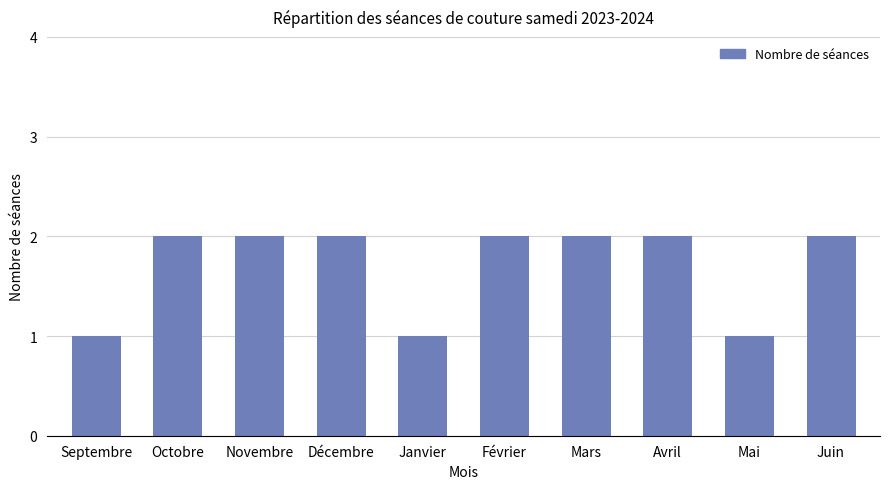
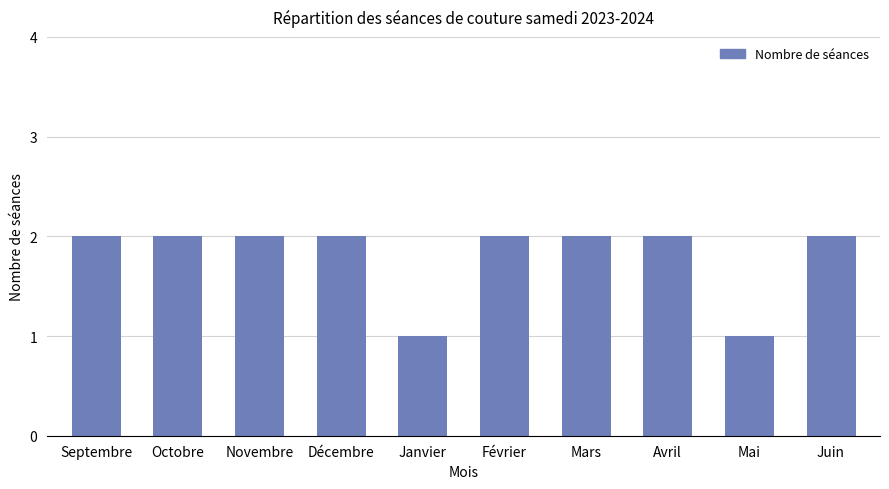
Septembre: 1 -> 2
